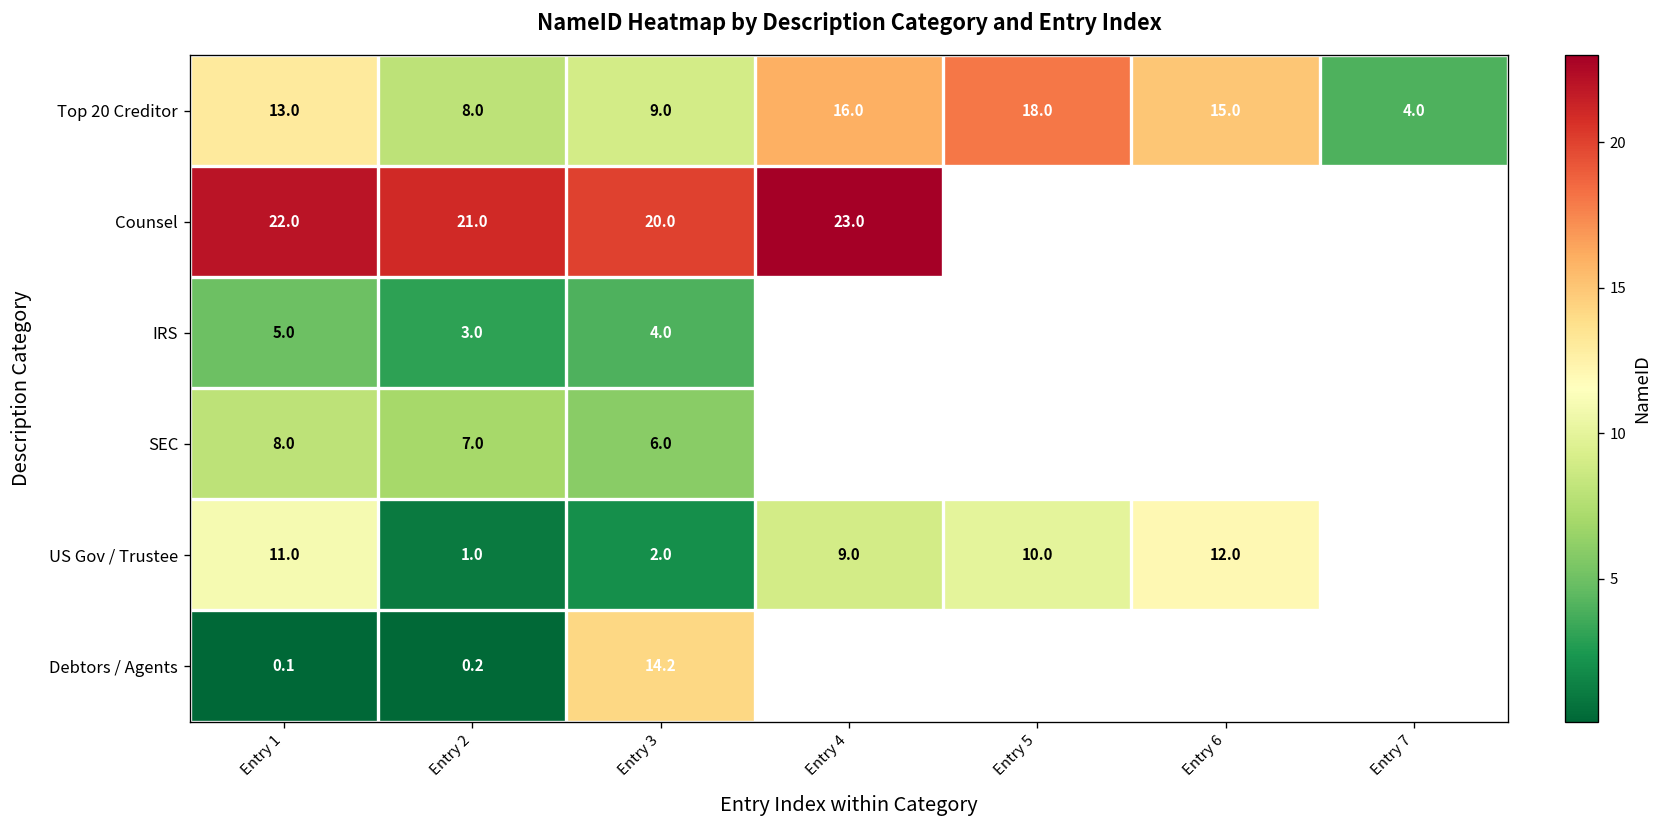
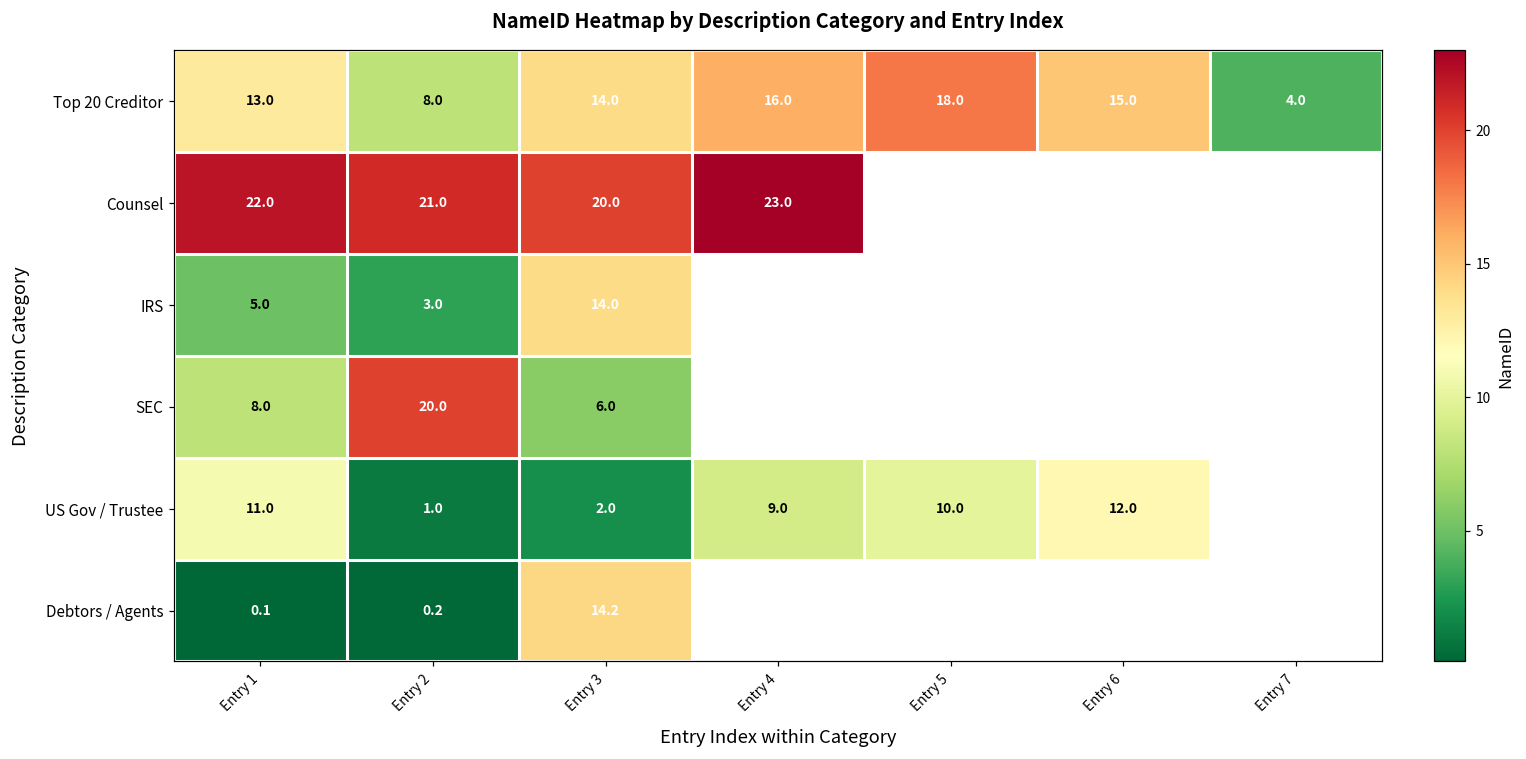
Top 20 Creditor, Entry 3: 9.0 -> 14.0
IRS, Entry 3: 4.0 -> 14.0
SEC, Entry 2: 7.0 -> 20.0
